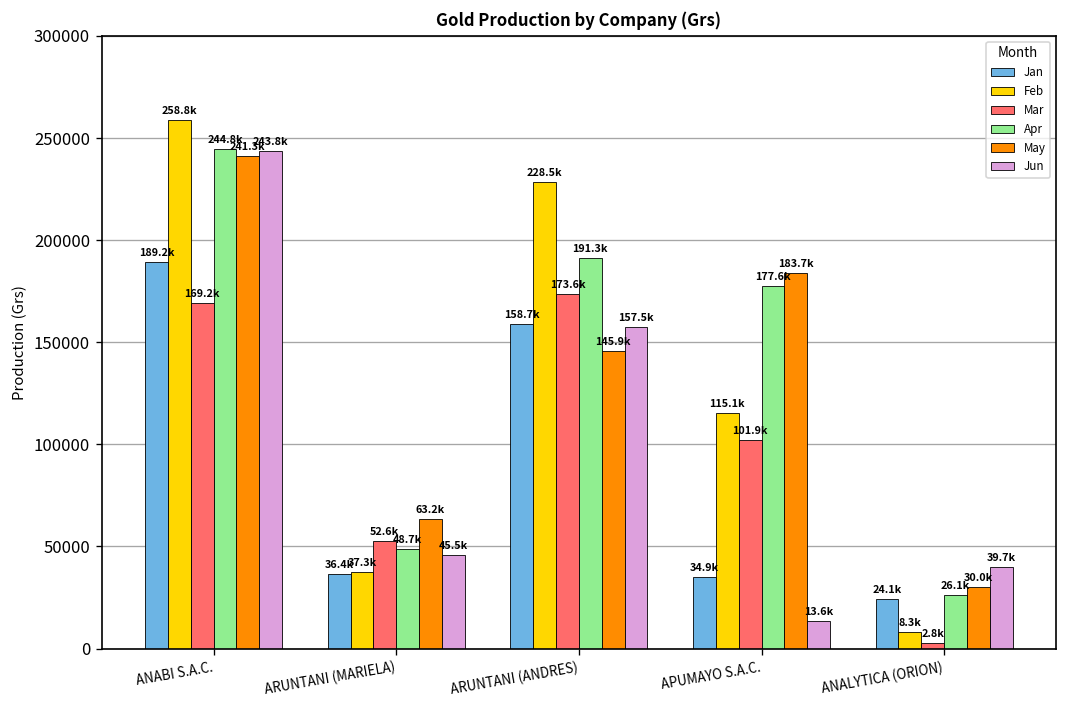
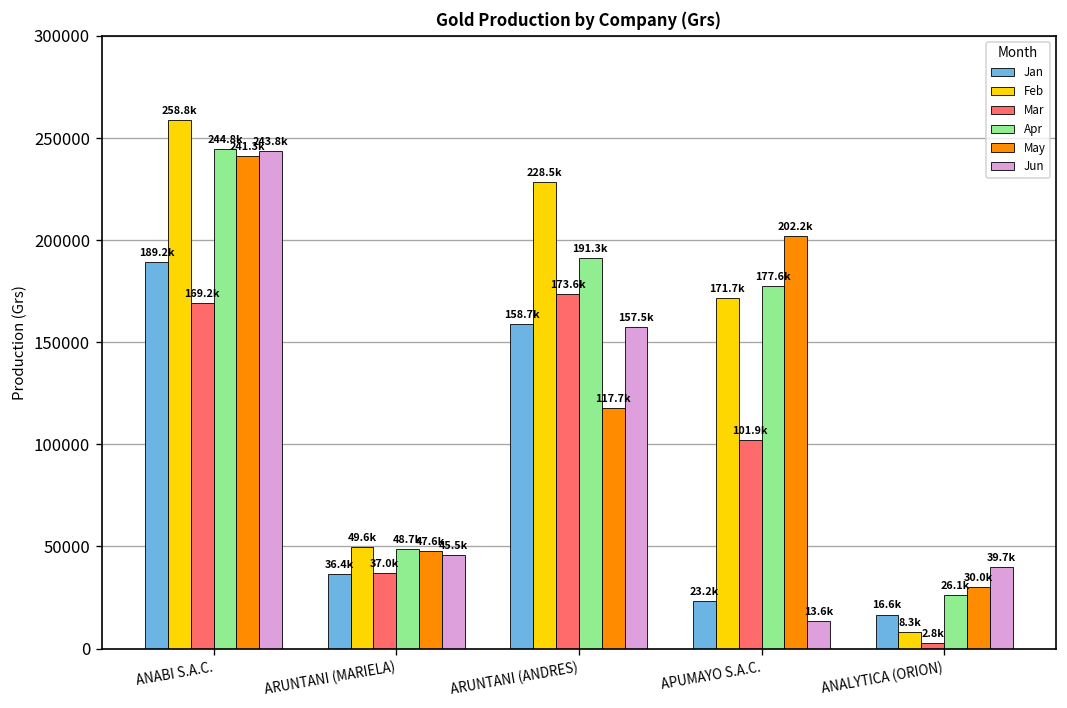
Feb, ARUNTANI (MARIELA): 37.3k -> 49.6k
Mar, ARUNTANI (MARIELA): 52.6k -> 37.0k
May, ARUNTANI (MARIELA): 63.2k -> 47.6k
May, ARUNTANI (ANDRES): 145.9k -> 117.7k
Jan, APUMAYO S.A.C.: 34.9k -> 23.2k
Feb, APUMAYO S.A.C.: 115.1k -> 171.7k
May, APUMAYO S.A.C.: 183.7k -> 202.2k
Jan, ANALYTICA (ORION): 24.1k -> 16.6k
